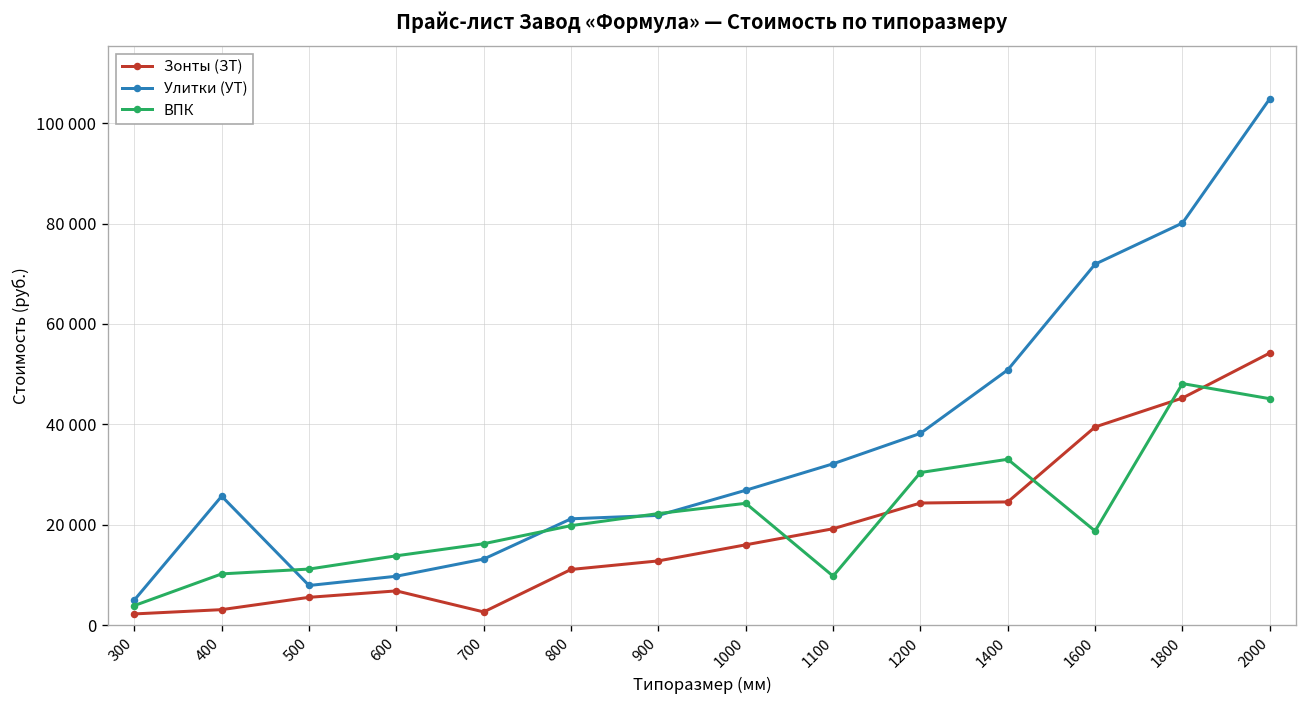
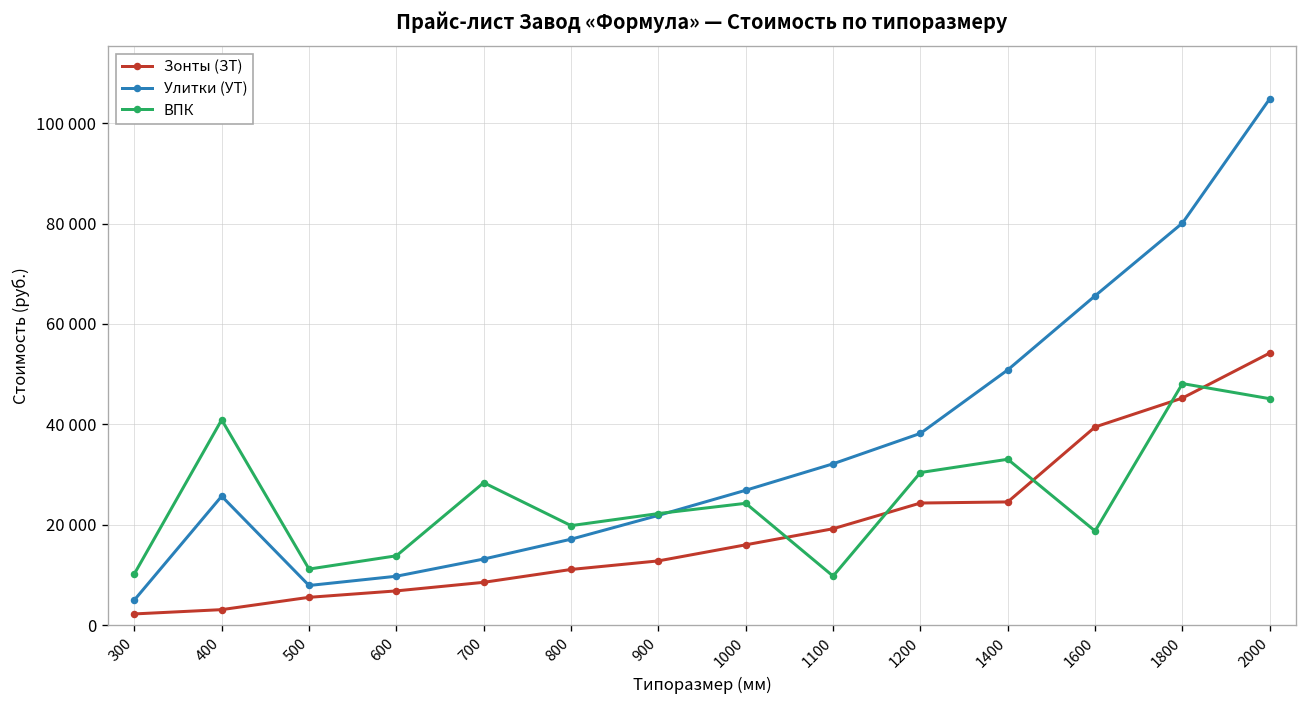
ВПК, 300: 4000 -> 10000
ВПК, 400: 10000 -> 41000
Зонты (ЗТ), 700: 3000 -> 9000
ВПК, 700: 16000 -> 28000
Улитки (УТ), 800: 21000 -> 17000
Улитки (УТ), 1600: 72000 -> 66000
